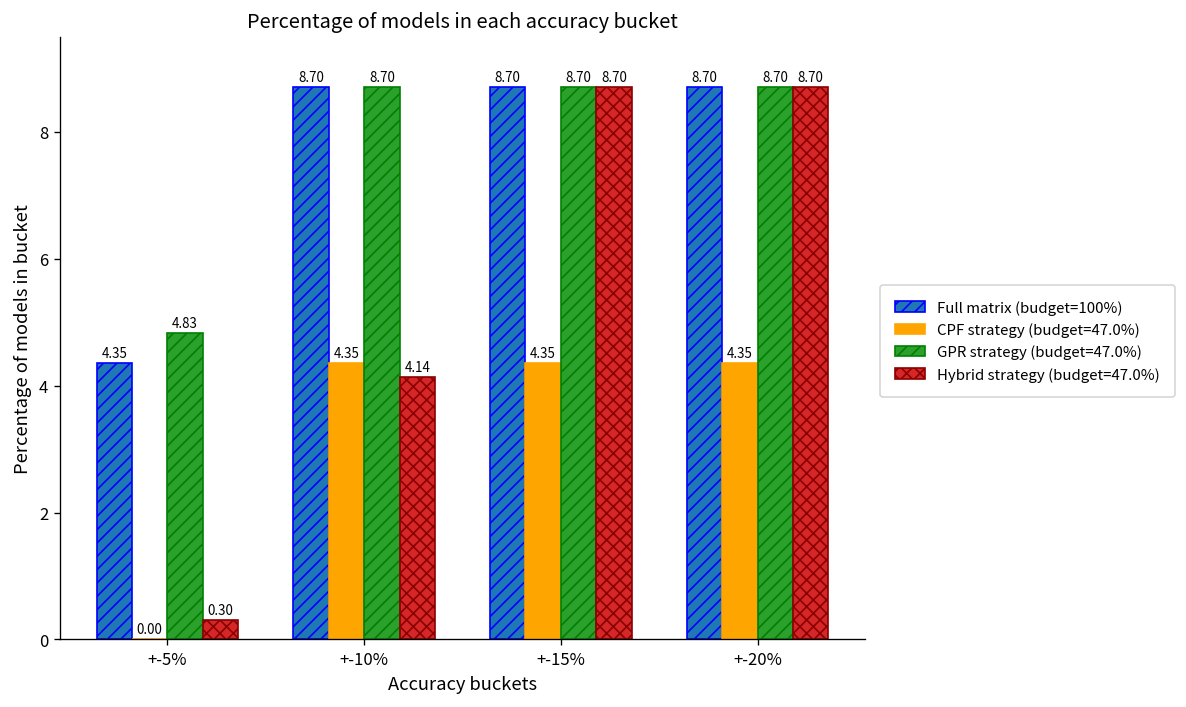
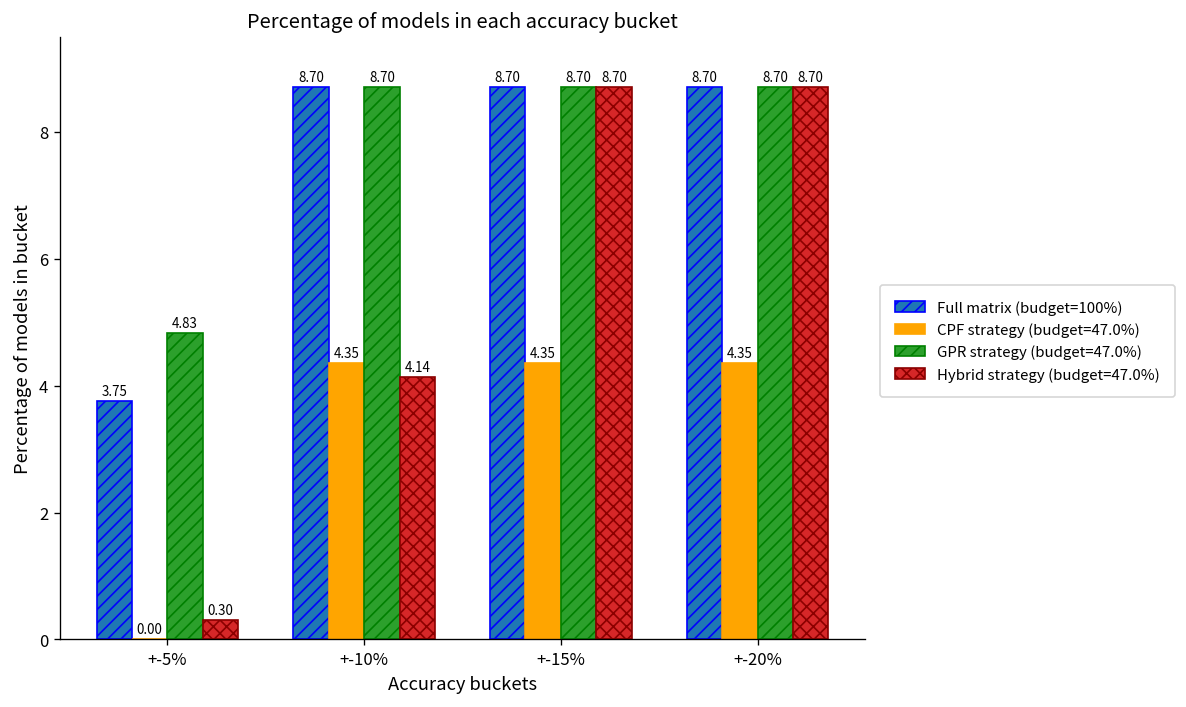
Full matrix (budget=100%), +-5%: 4.35 -> 3.75
